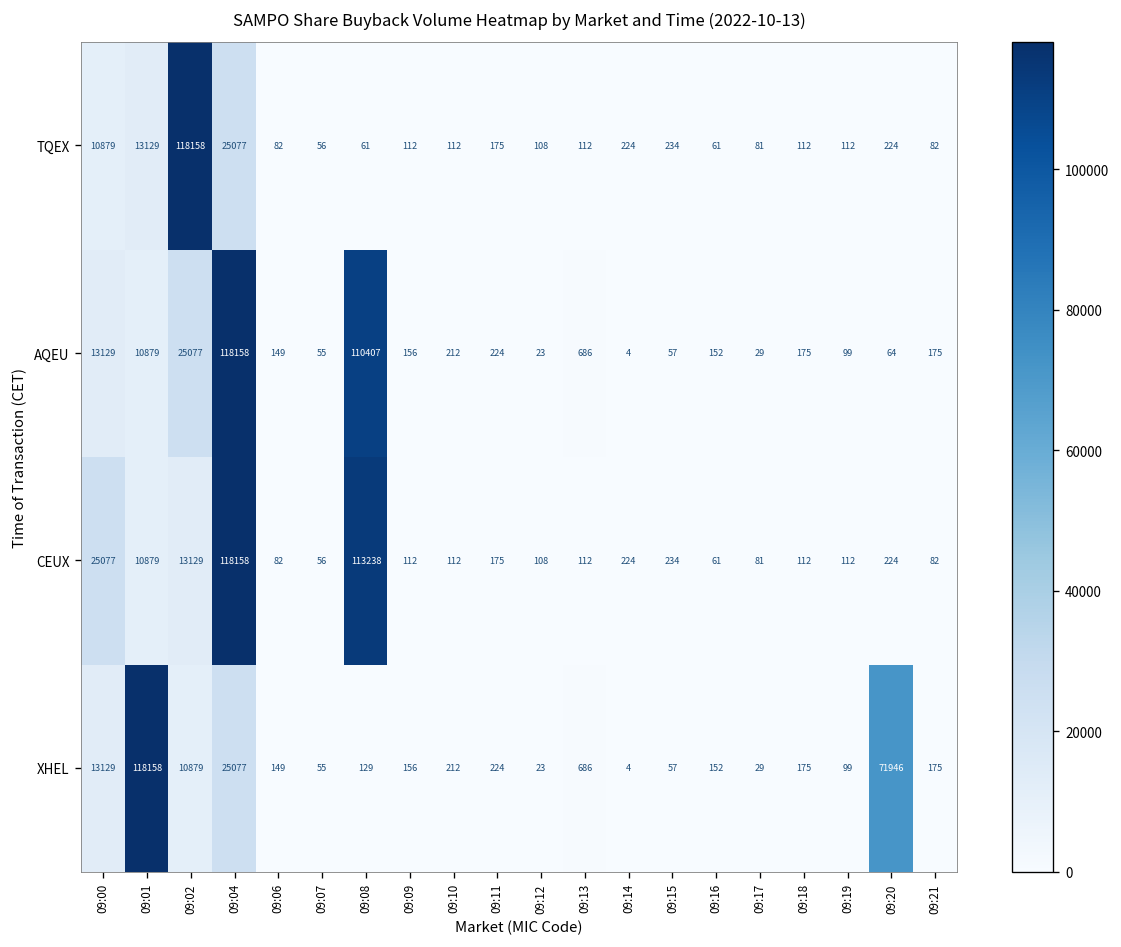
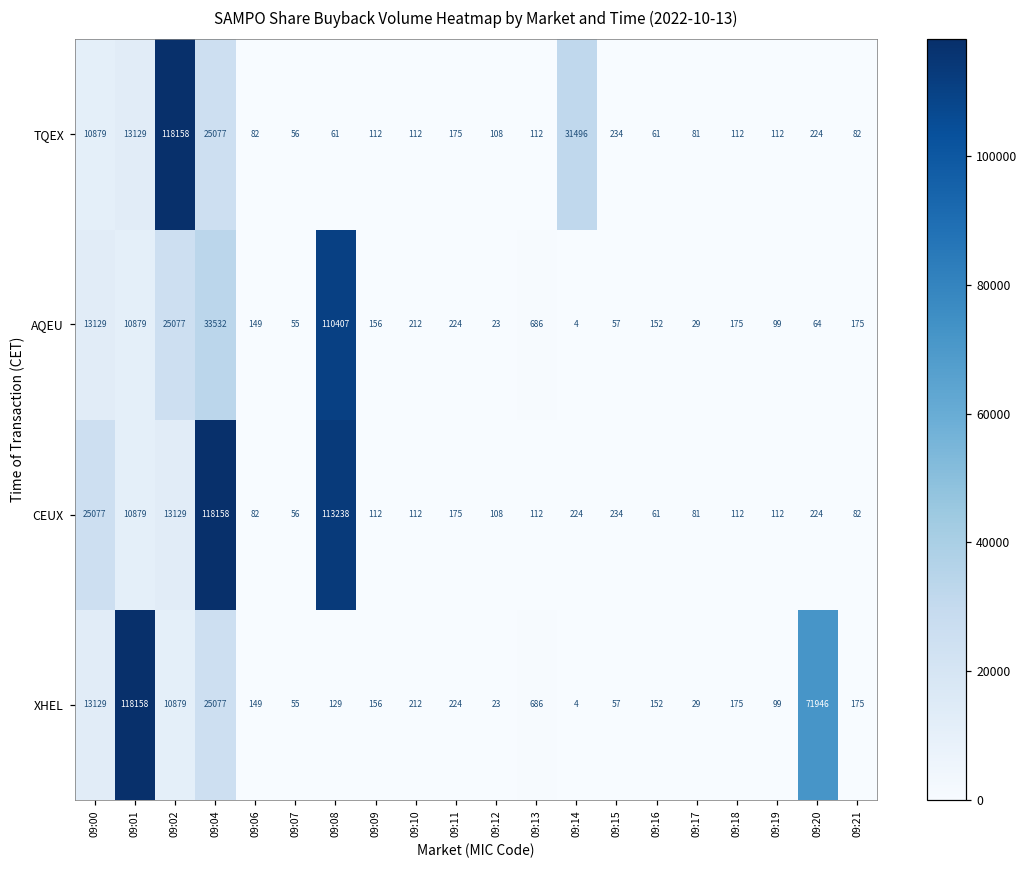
TQEX, 09:14: 224 -> 31496
AQEU, 09:04: 118158 -> 33532
